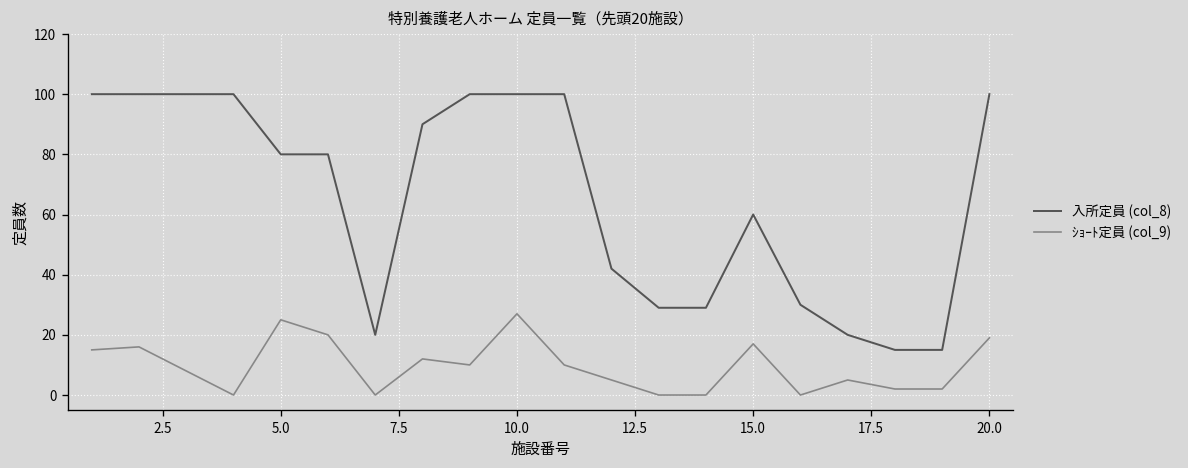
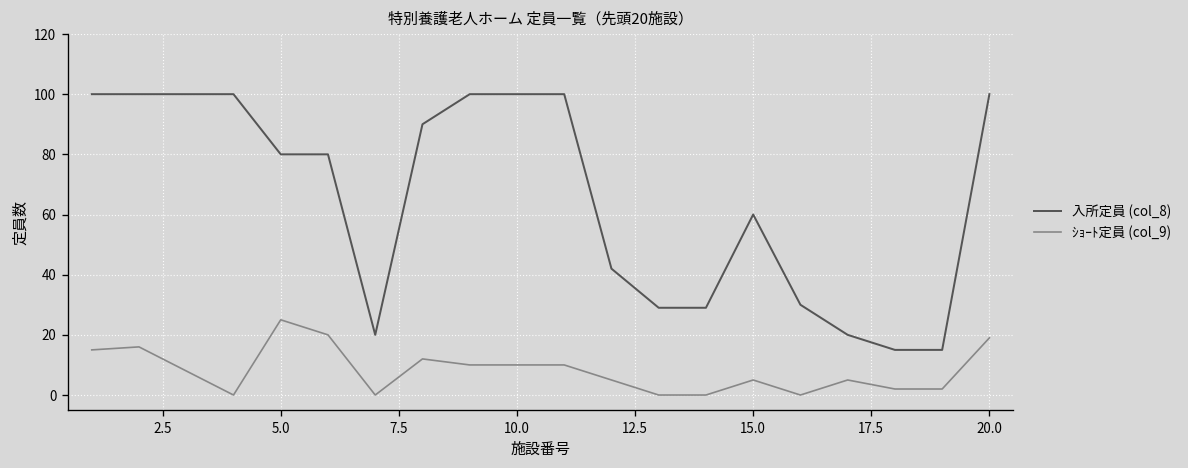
ｼｮｰﾄ定員 (col_9), 10.0: 27 -> 10
ｼｮｰﾄ定員 (col_9), 15.0: 17 -> 5
